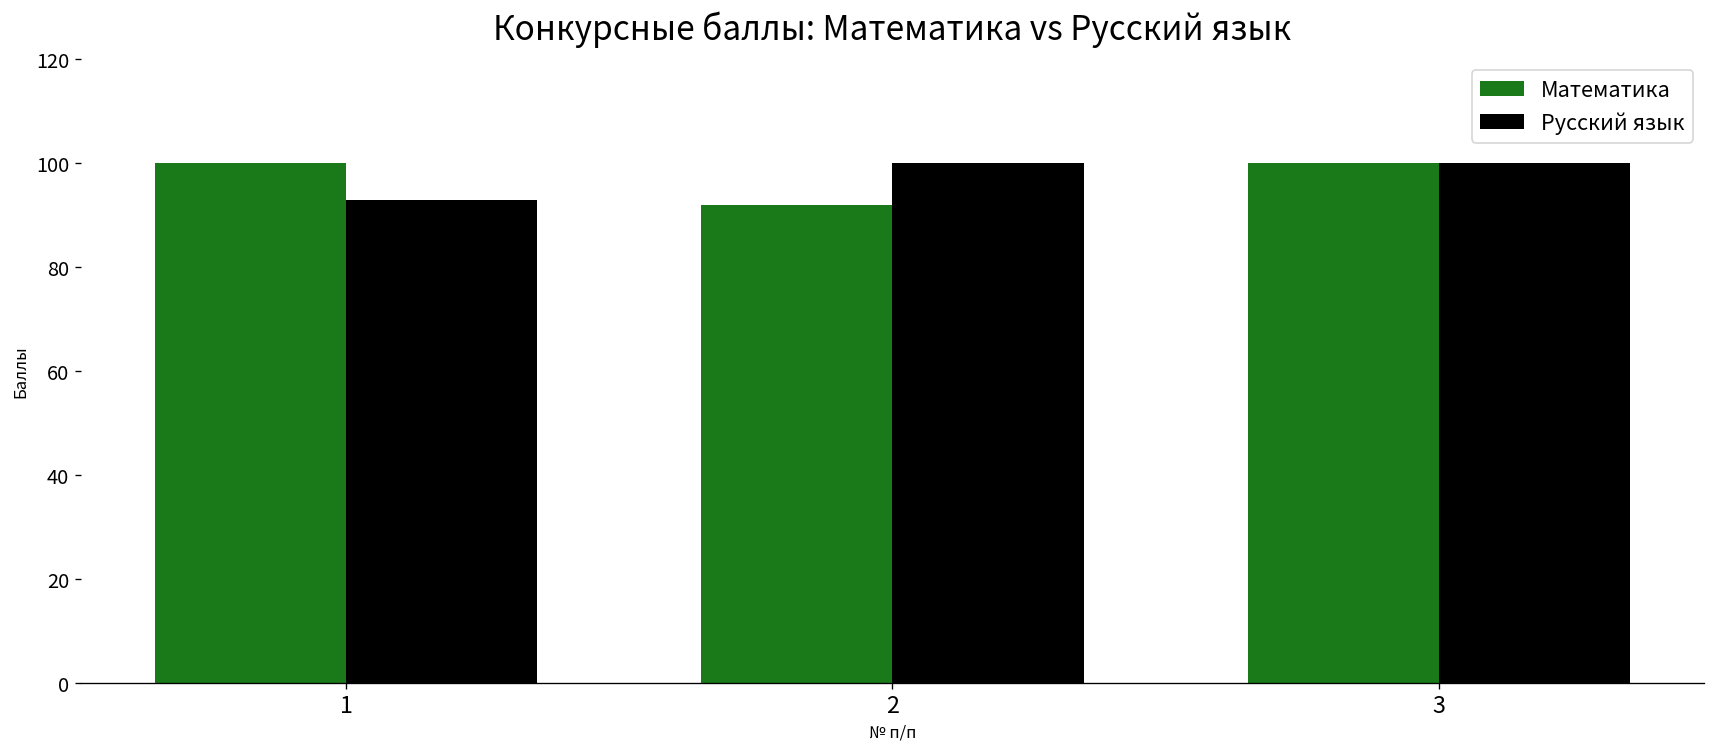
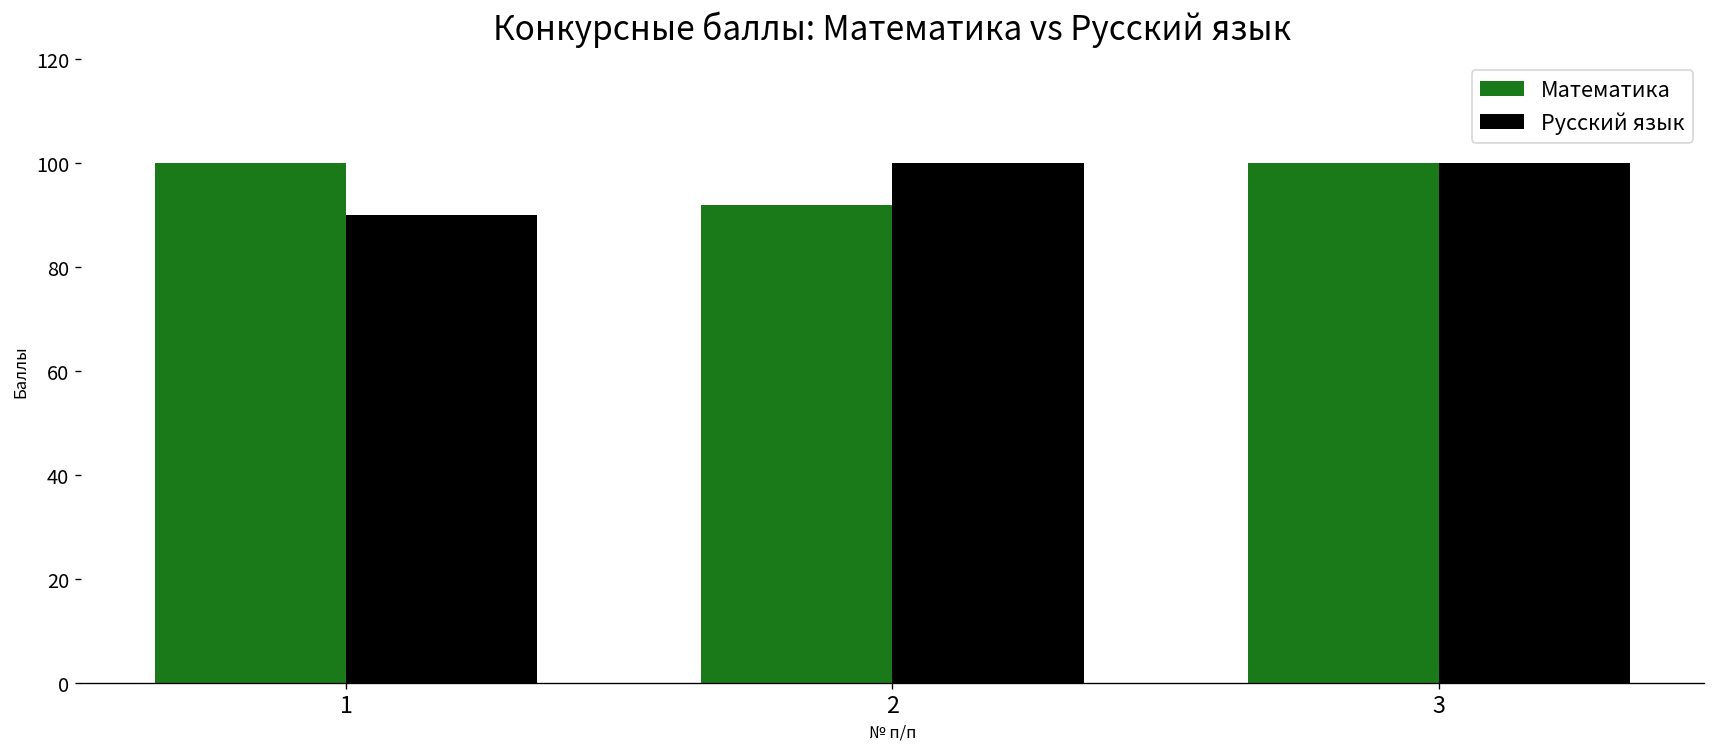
Русский язык, 1: 93 -> 90
